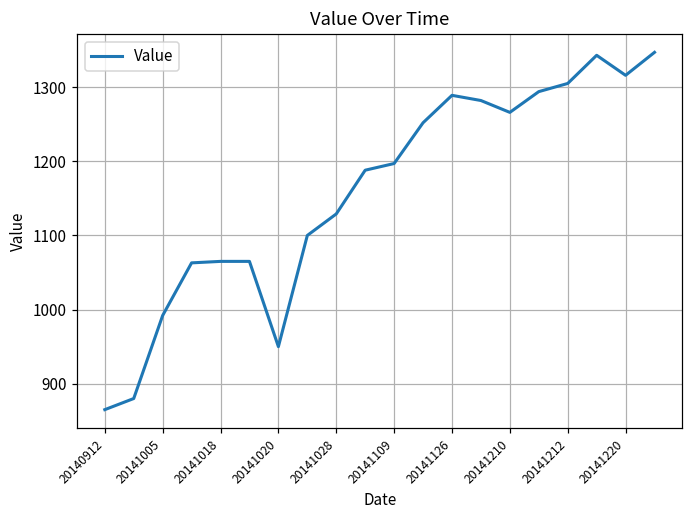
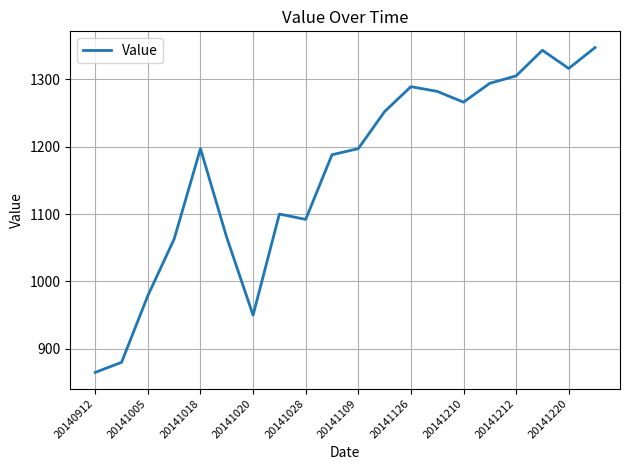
20141005: 990 -> 980
20141018: 1070 -> 1200
20141028: 1130 -> 1090
